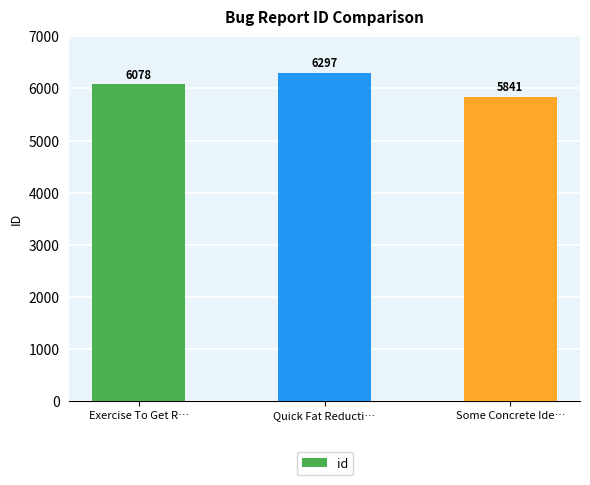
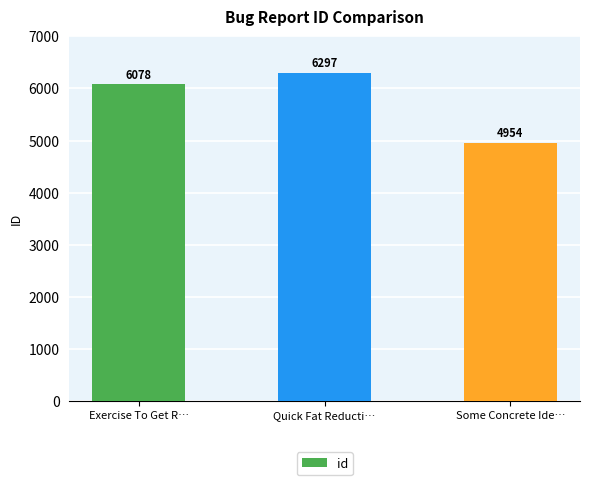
Some Concrete Ide…: 5841 -> 4954
